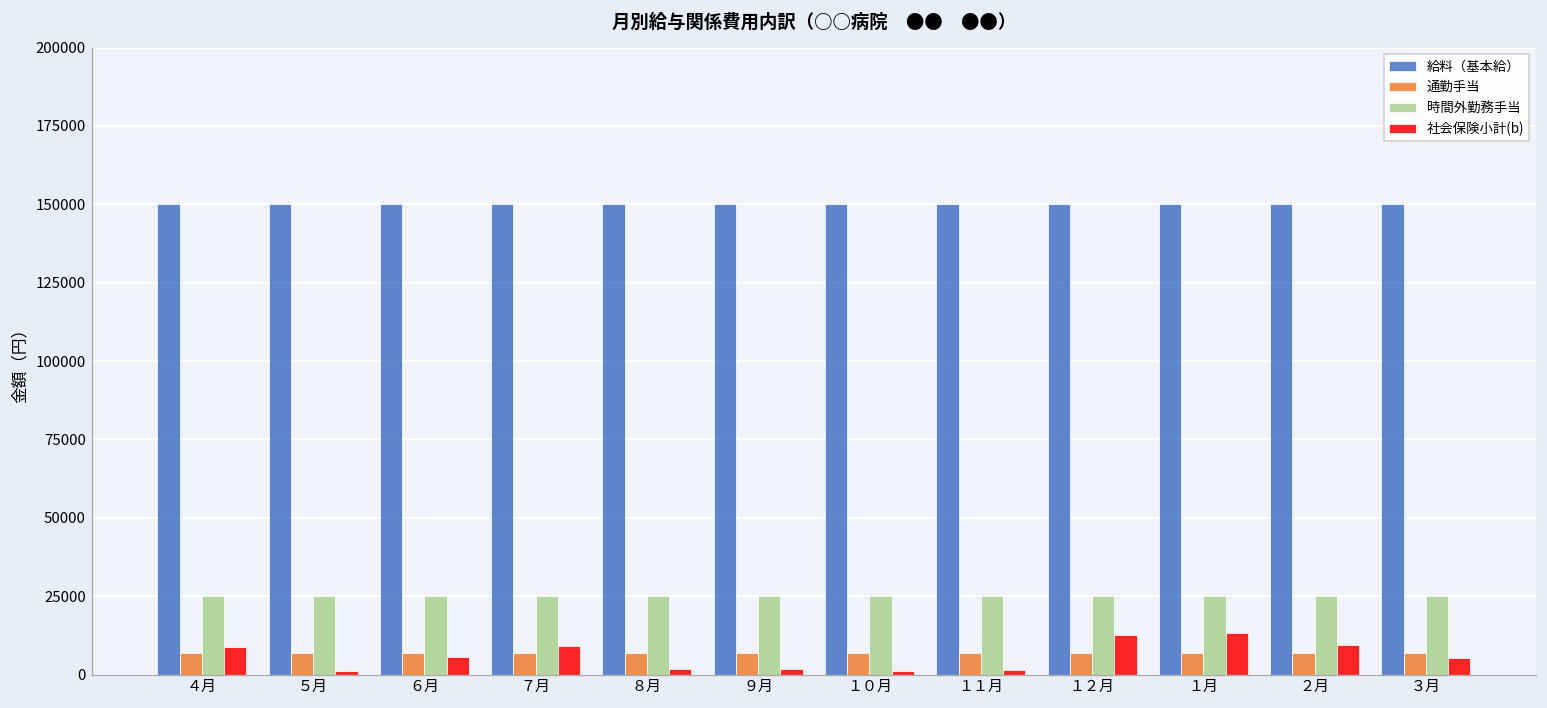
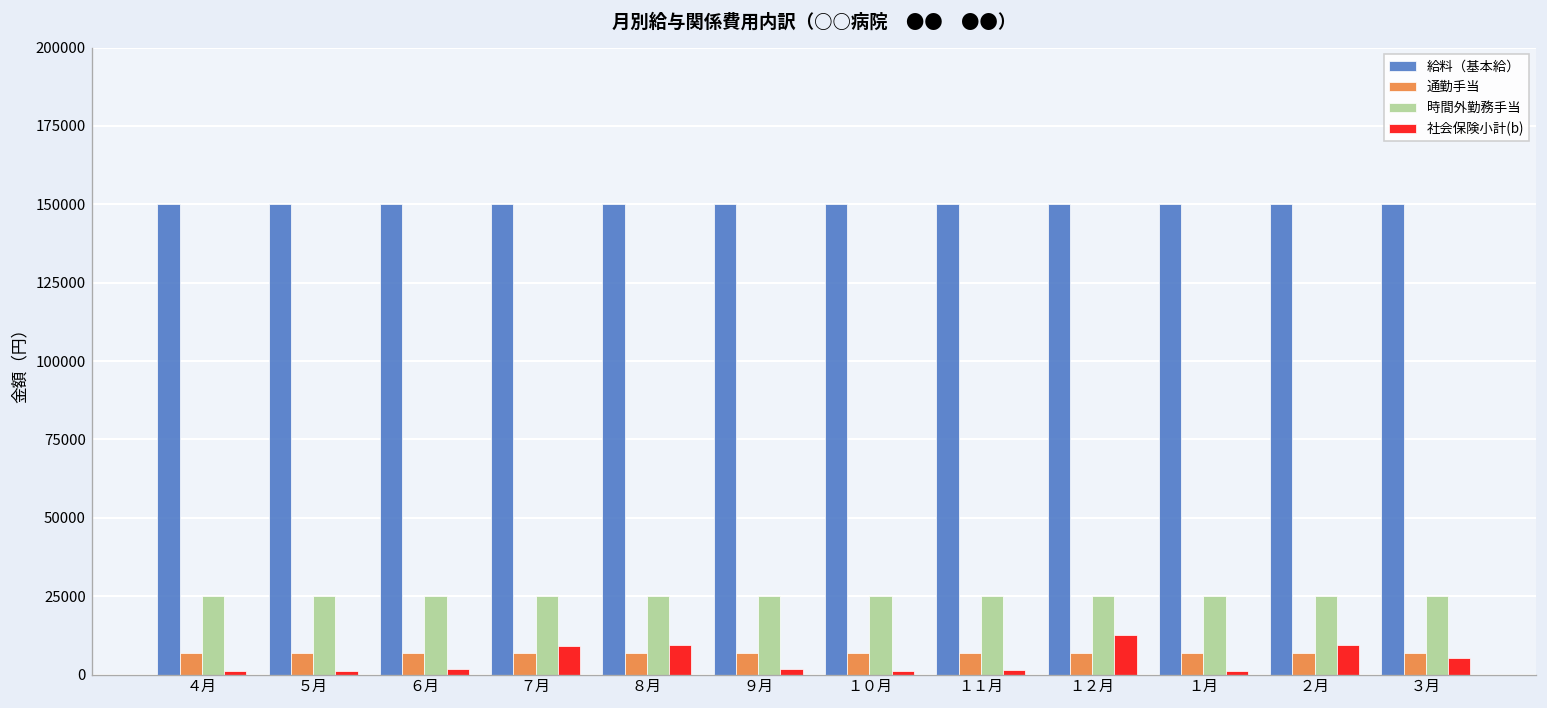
社会保険小計(b), ４月: 9000 -> 1000
社会保険小計(b), ６月: 6000 -> 2000
社会保険小計(b), ８月: 2000 -> 10000
社会保険小計(b), １月: 13000 -> 1000
